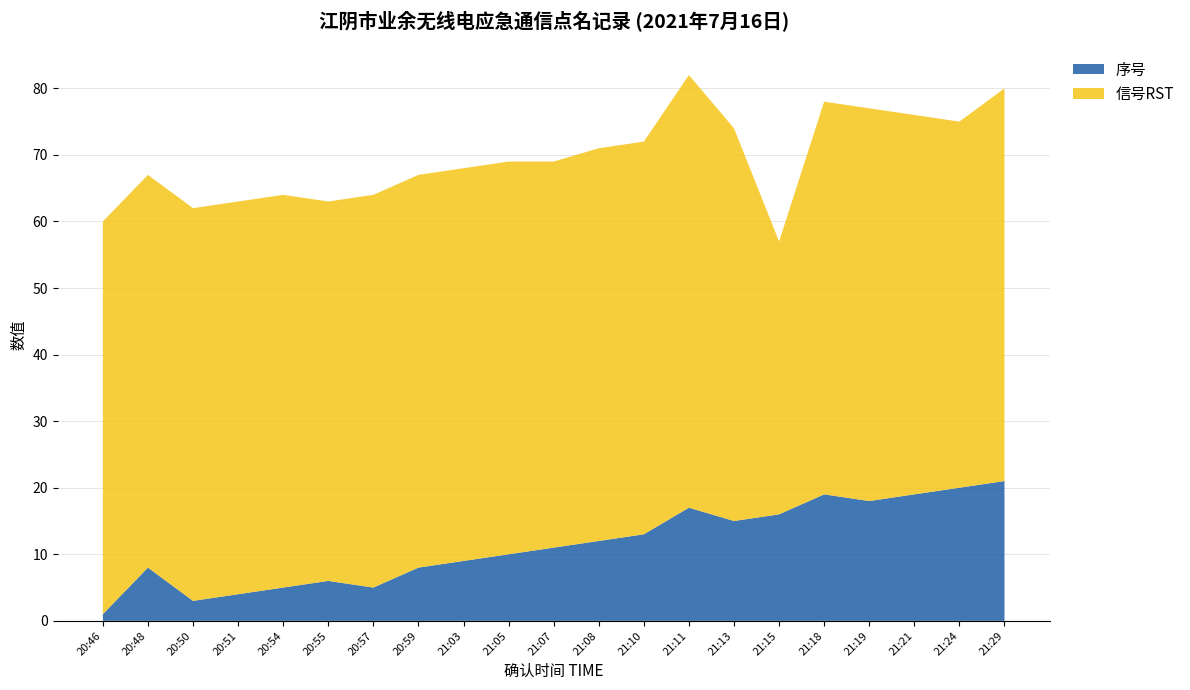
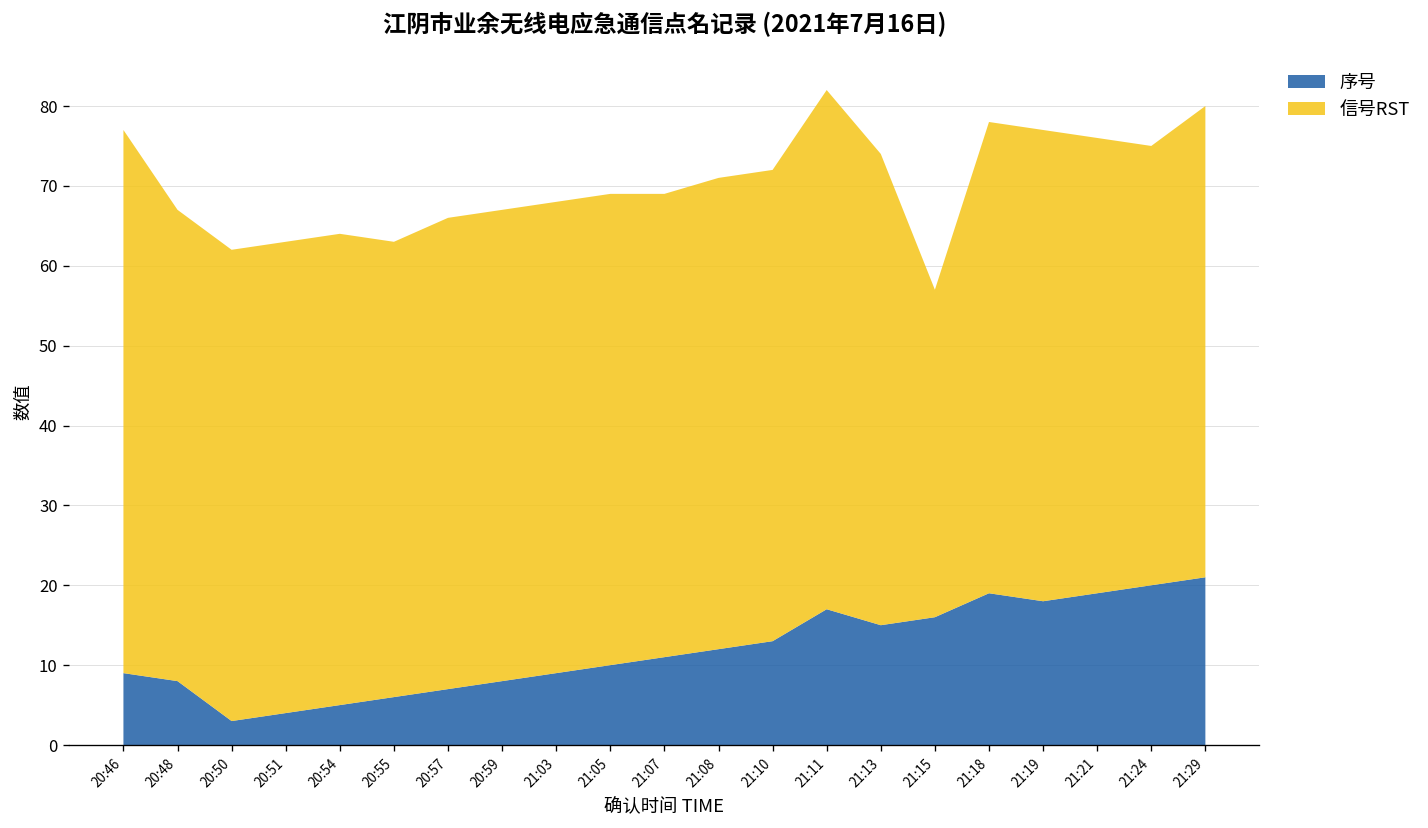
序号, 20:46: 1 -> 9
信号RST, 20:46: 59 -> 68
序号, 20:57: 5 -> 7
